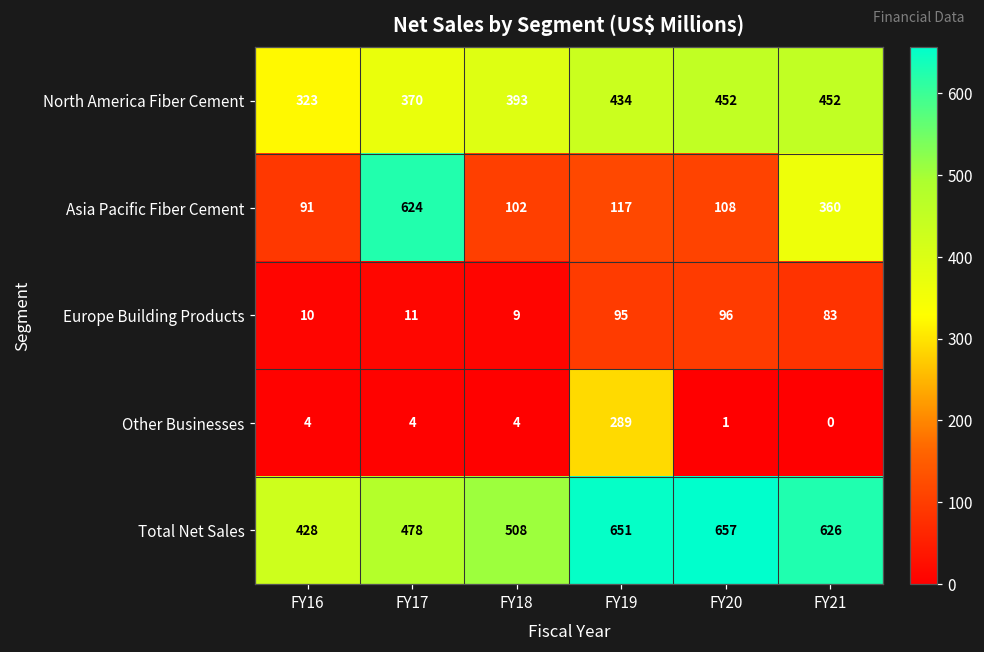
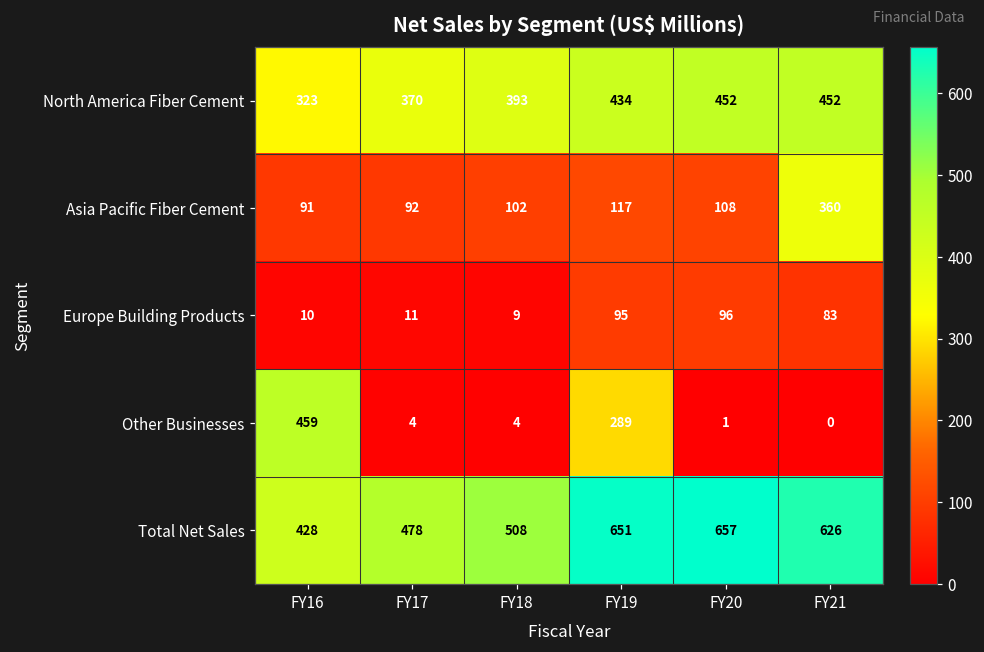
Asia Pacific Fiber Cement, FY17: 624 -> 92
Other Businesses, FY16: 4 -> 459
